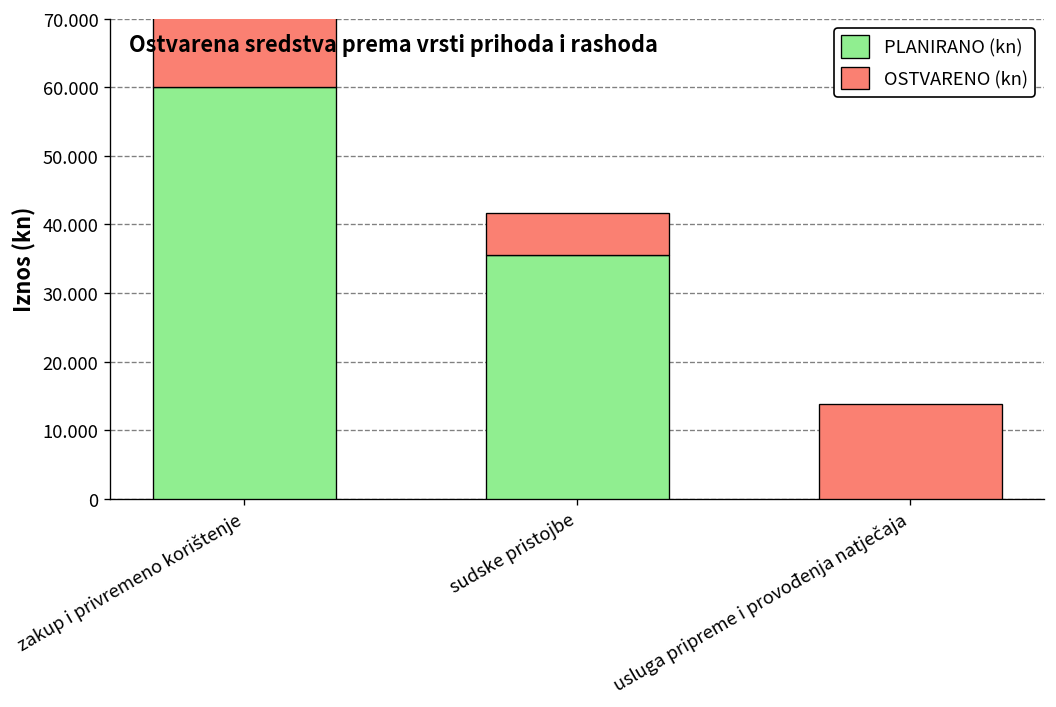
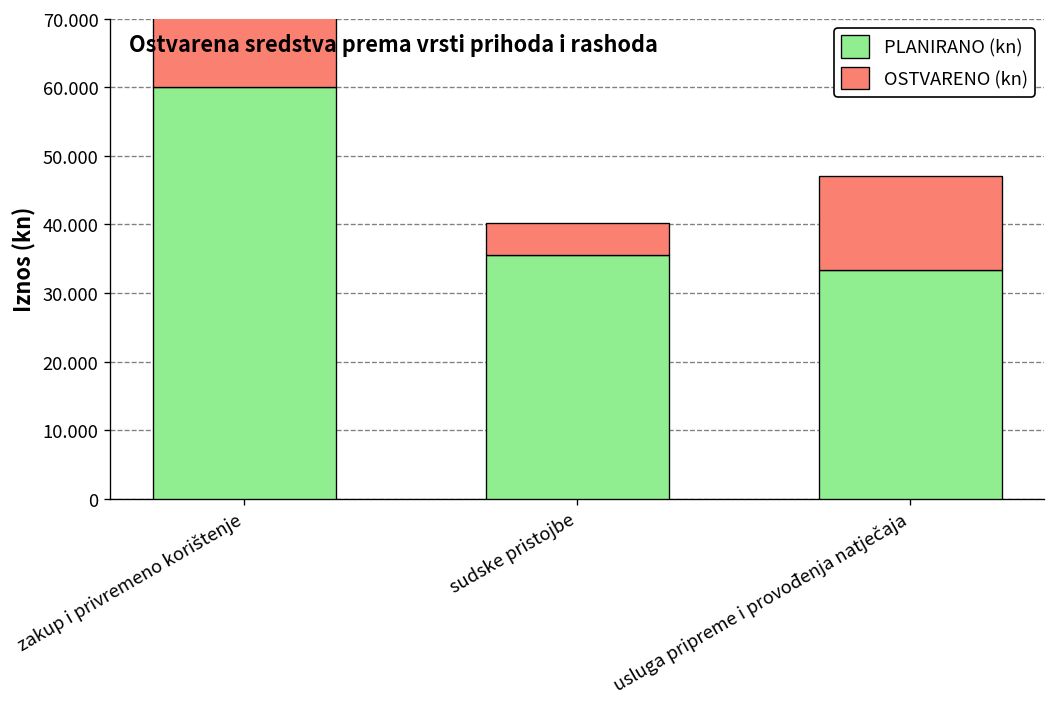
OSTVARENO (kn), sudske pristojbe: 6 -> 5
PLANIRANO (kn), usluga pripreme i provođenja natječaja: 0 -> 33
